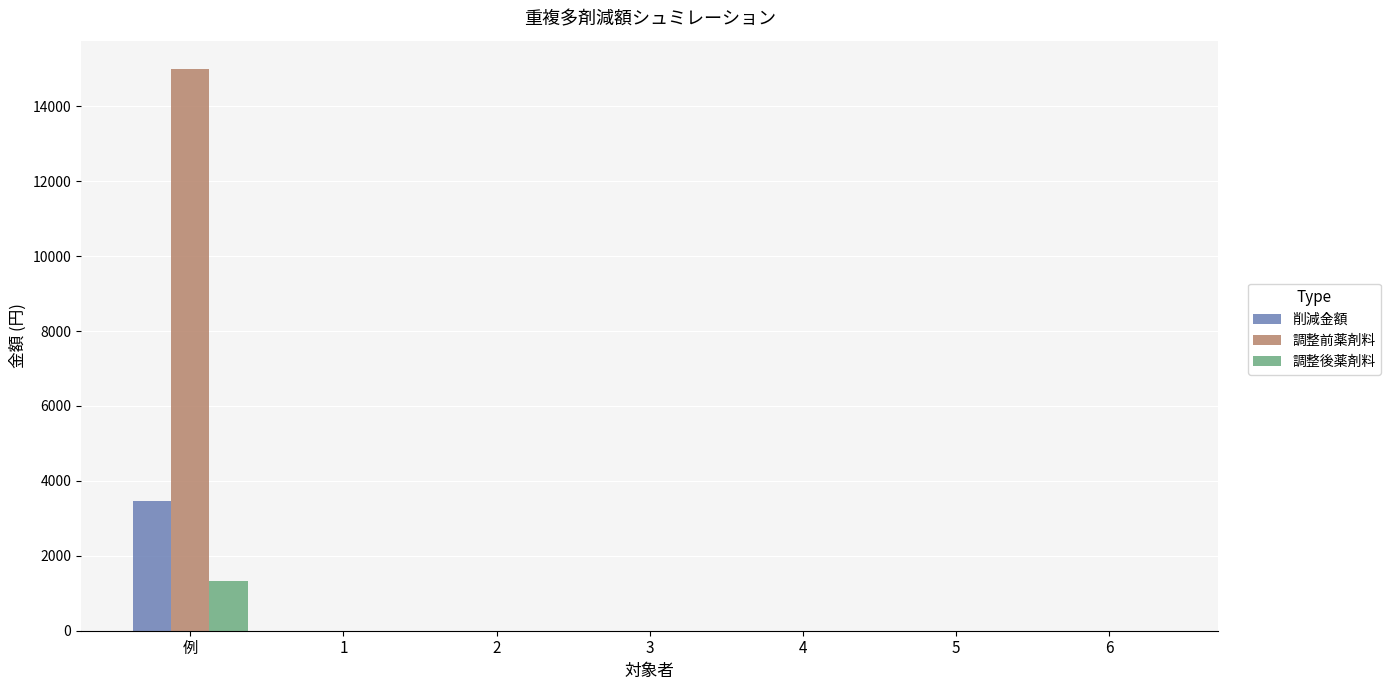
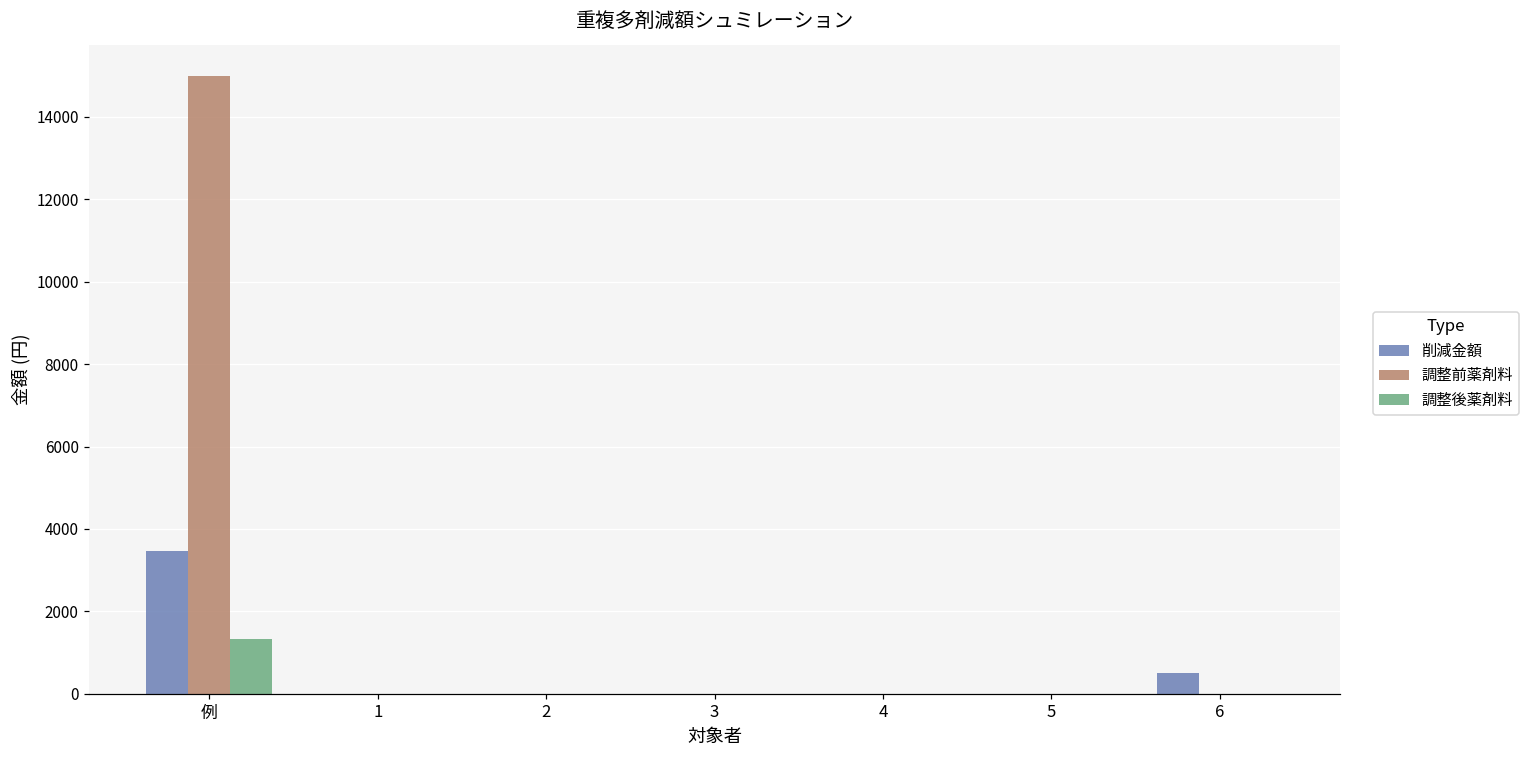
削減金額, 6: 0 -> 500
